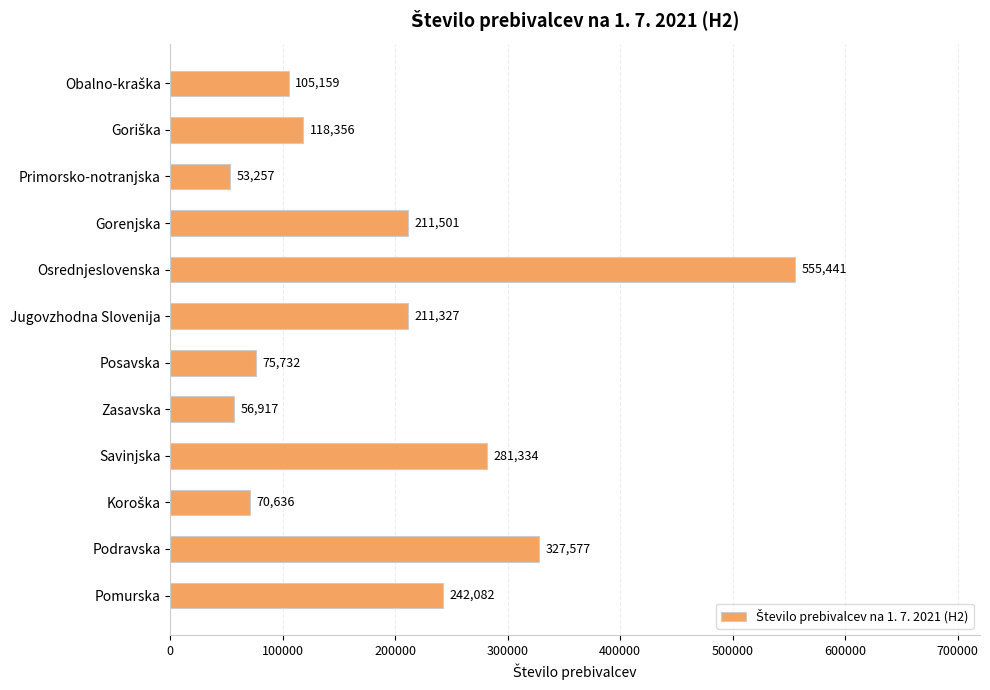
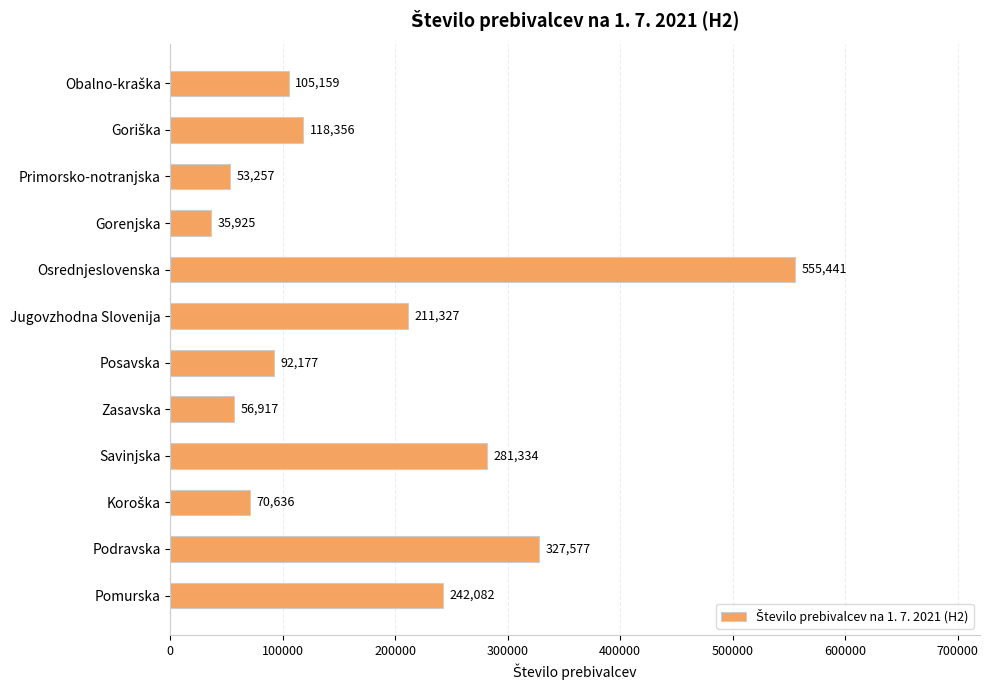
Gorenjska: 211,501 -> 35,925
Posavska: 75,732 -> 92,177
